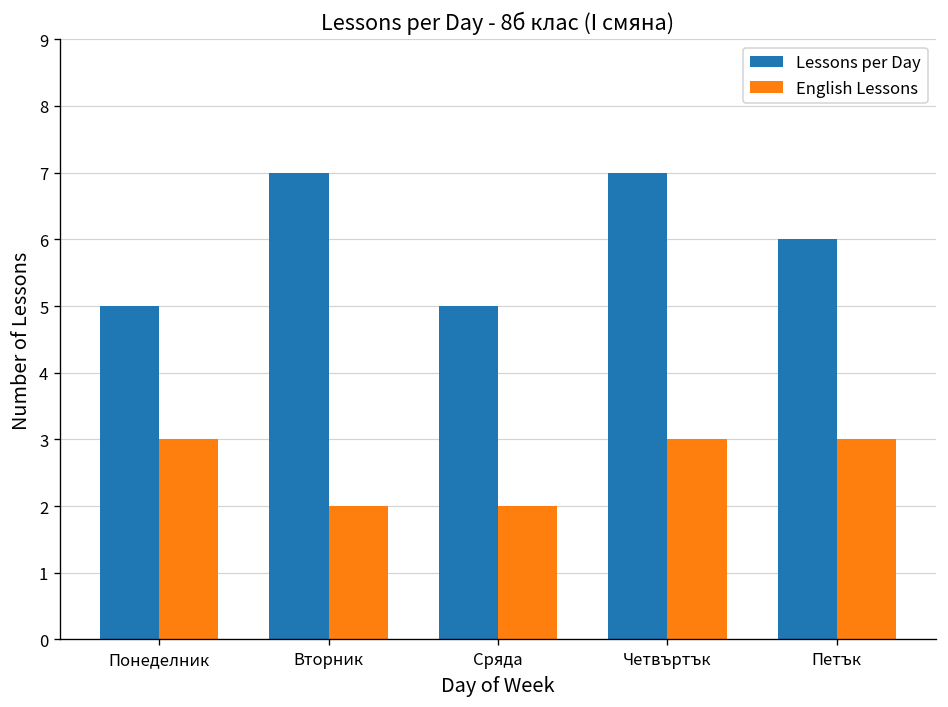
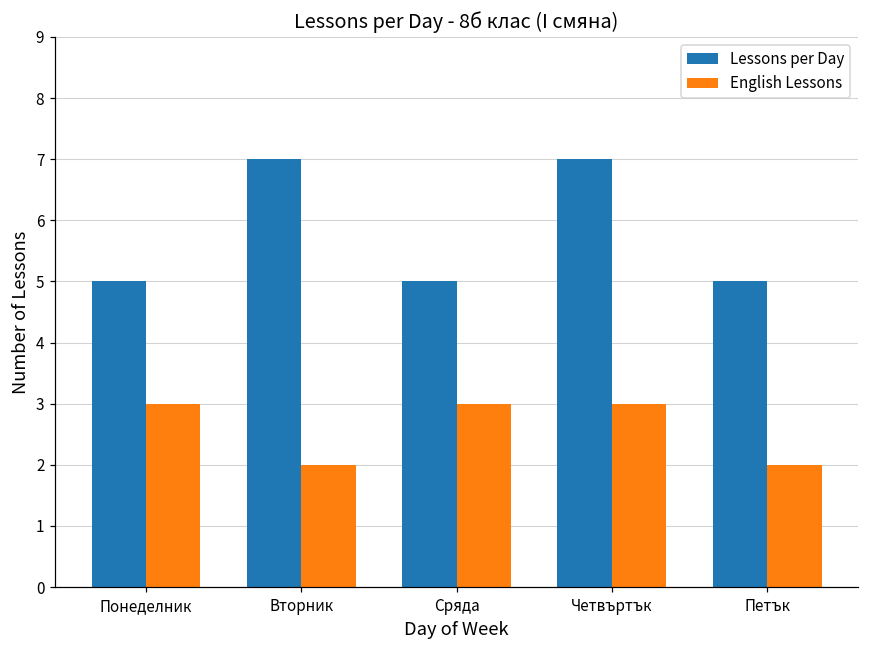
English Lessons, Сряда: 2 -> 3
Lessons per Day, Петък: 6 -> 5
English Lessons, Петък: 3 -> 2
